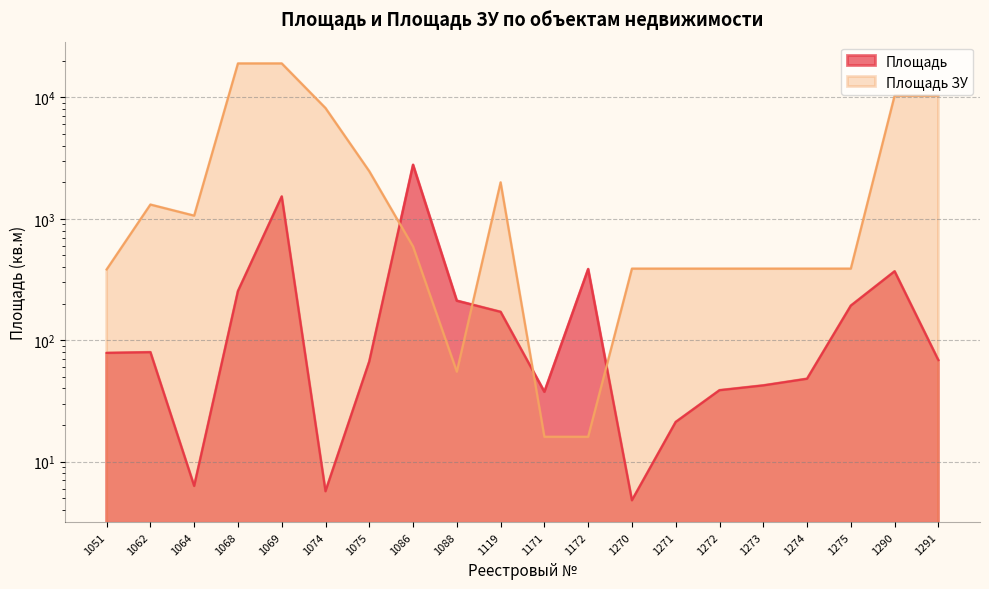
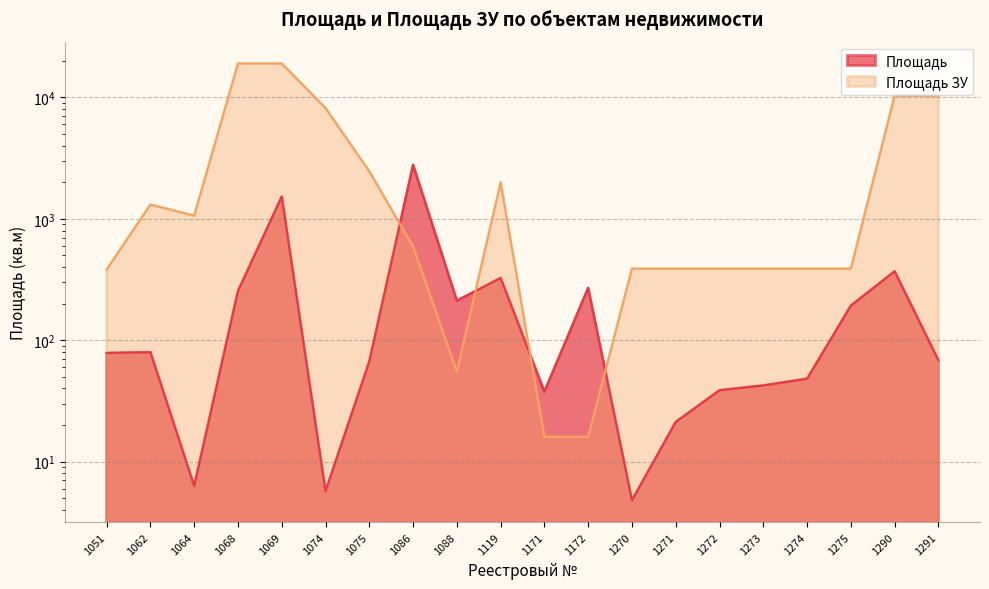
Площадь, 1119: 170 -> 330
Площадь, 1172: 380 -> 270
